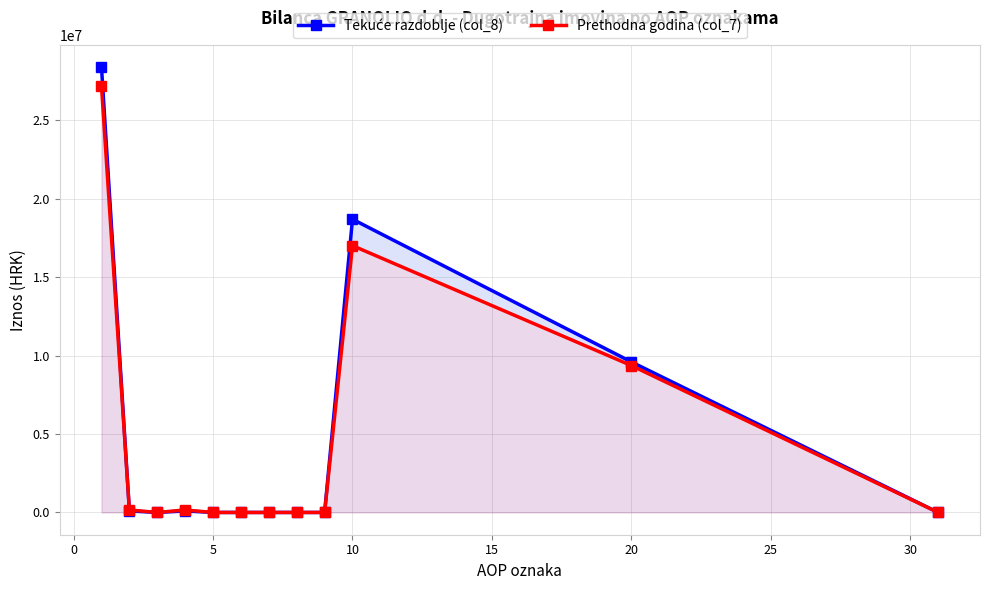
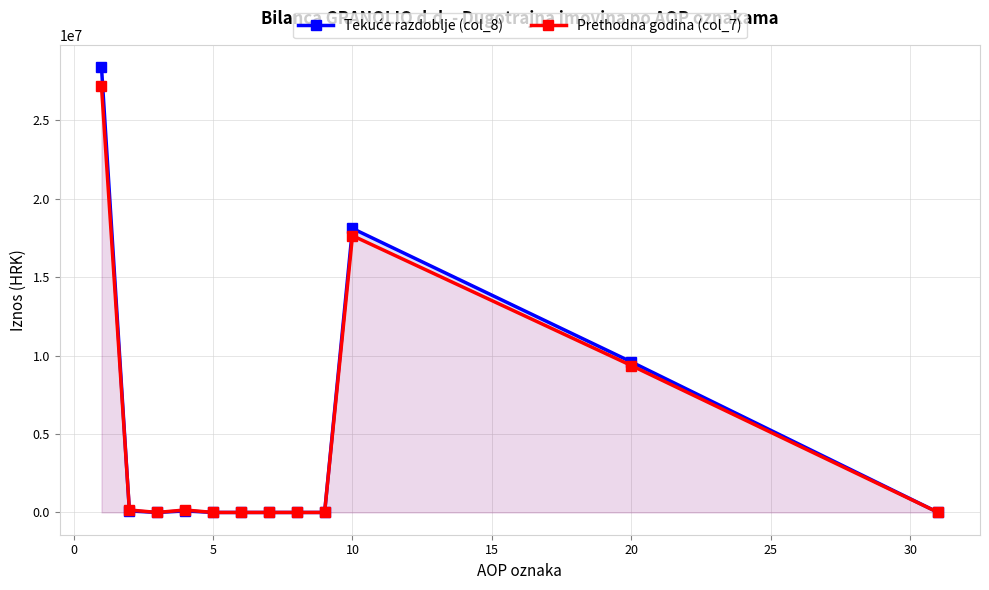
Tekuće razdoblje (col_8), 10: 18700000 -> 18100000
Prethodna godina (col_7), 10: 17000000 -> 17600000
